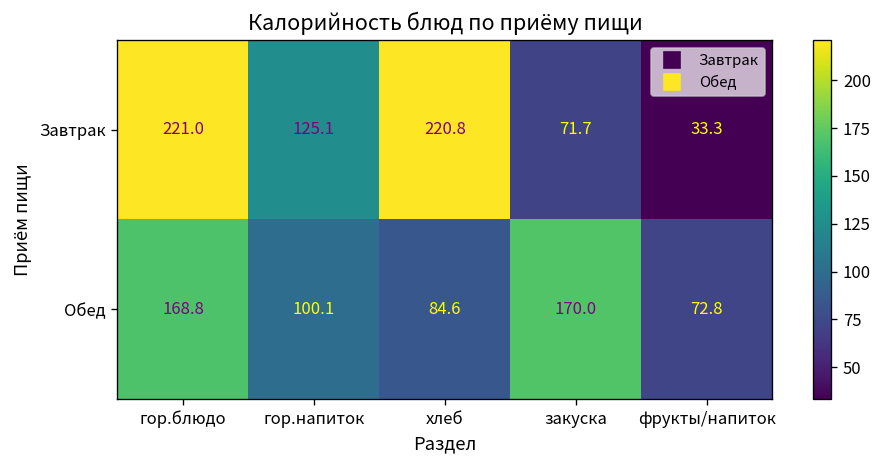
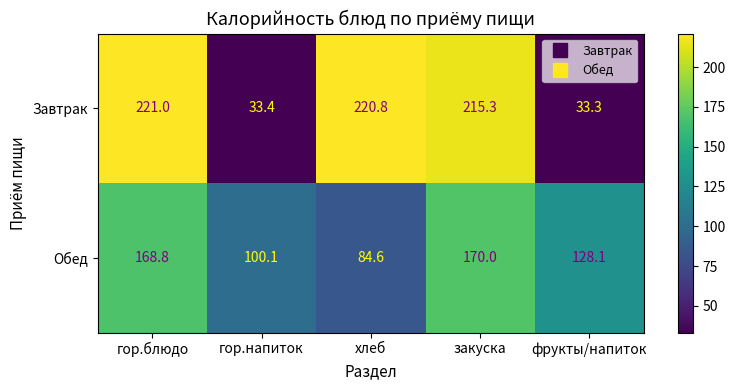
Завтрак, гор.напиток: 125.1 -> 33.4
Завтрак, закуска: 71.7 -> 215.3
Обед, фрукты/напиток: 72.8 -> 128.1
